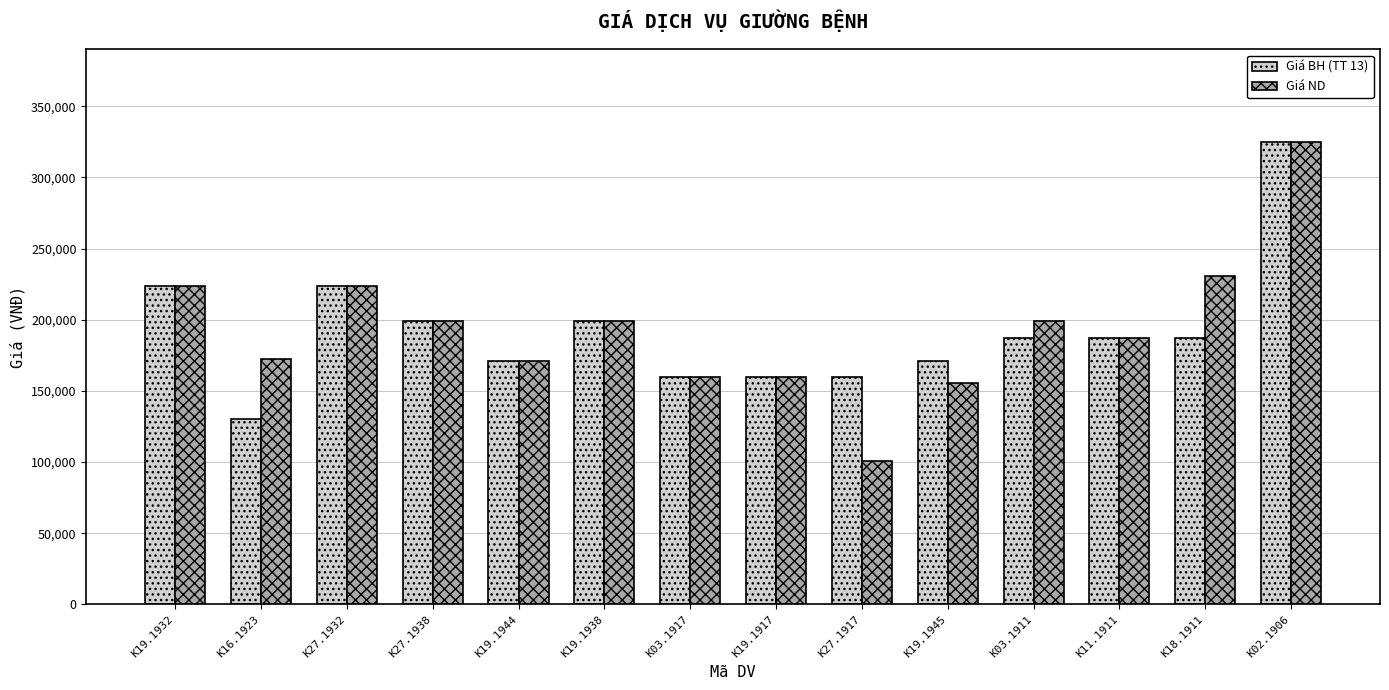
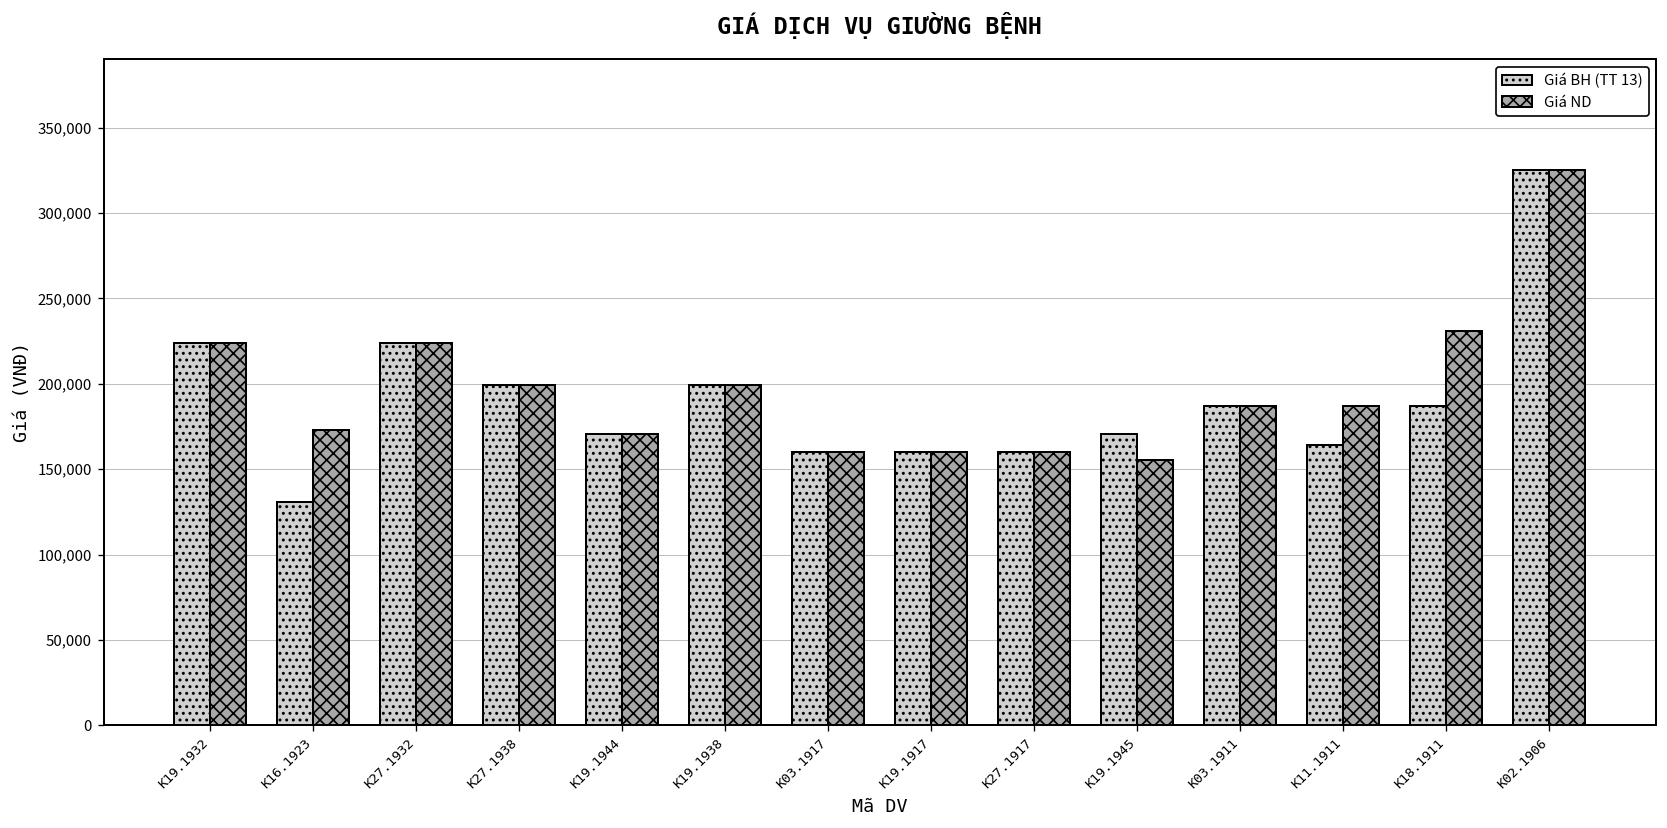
Giá ND, K27.1917: 101,000 -> 160,000
Giá ND, K03.1911: 199,000 -> 187,000
Giá BH (TT 13), K11.1911: 187,000 -> 164,000
